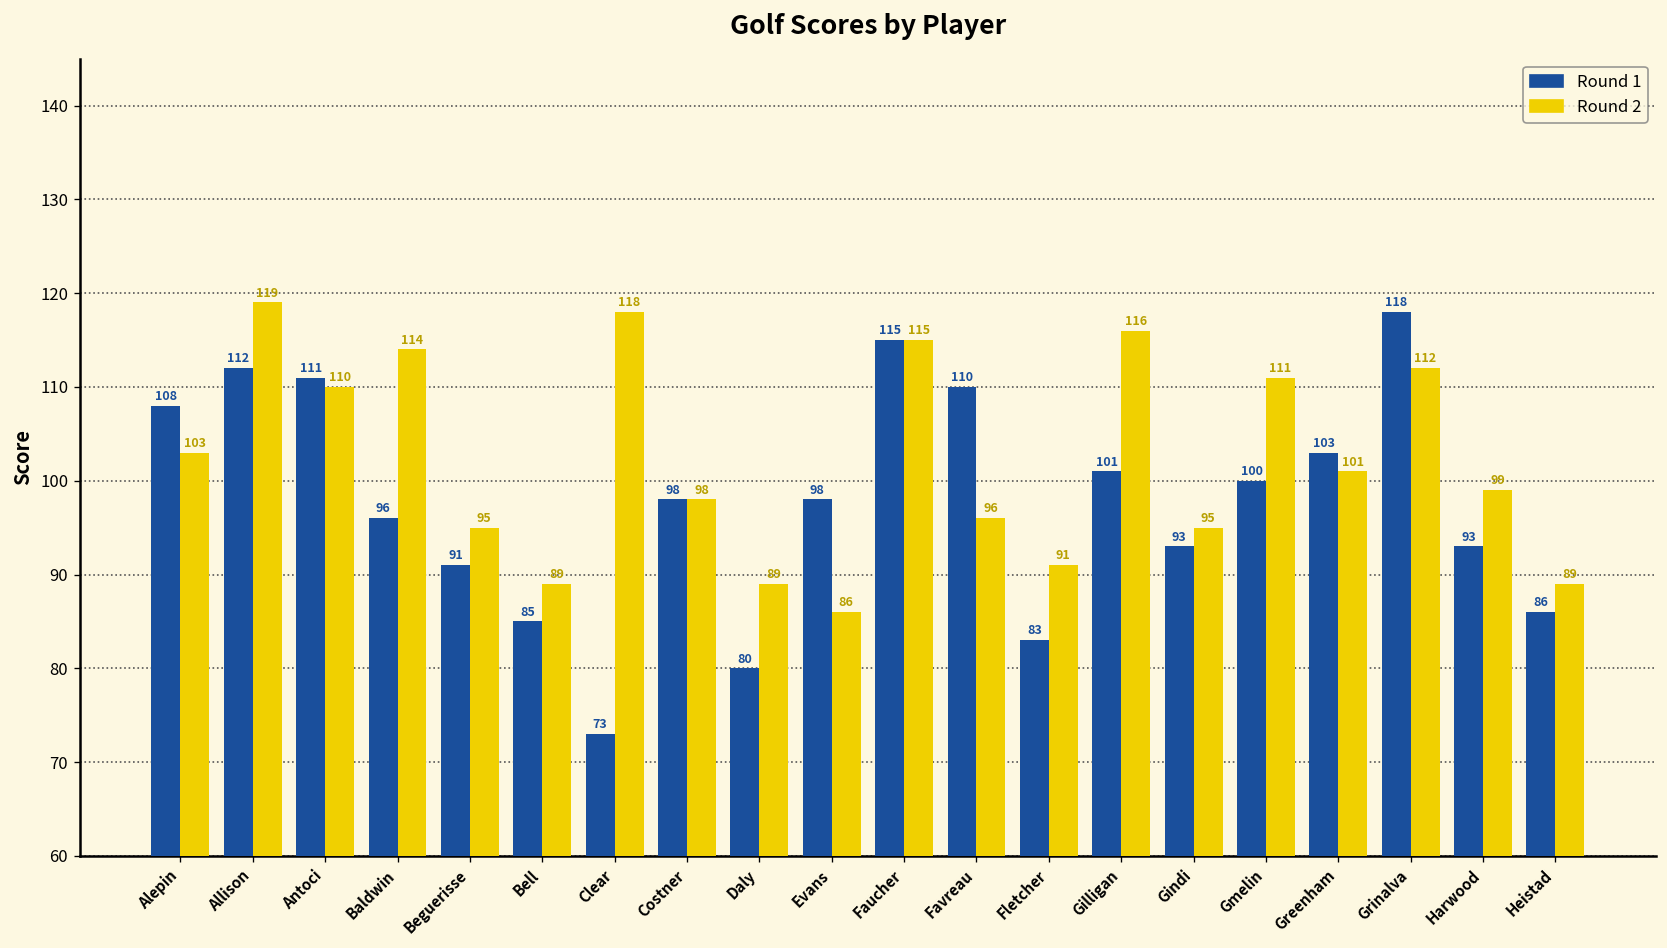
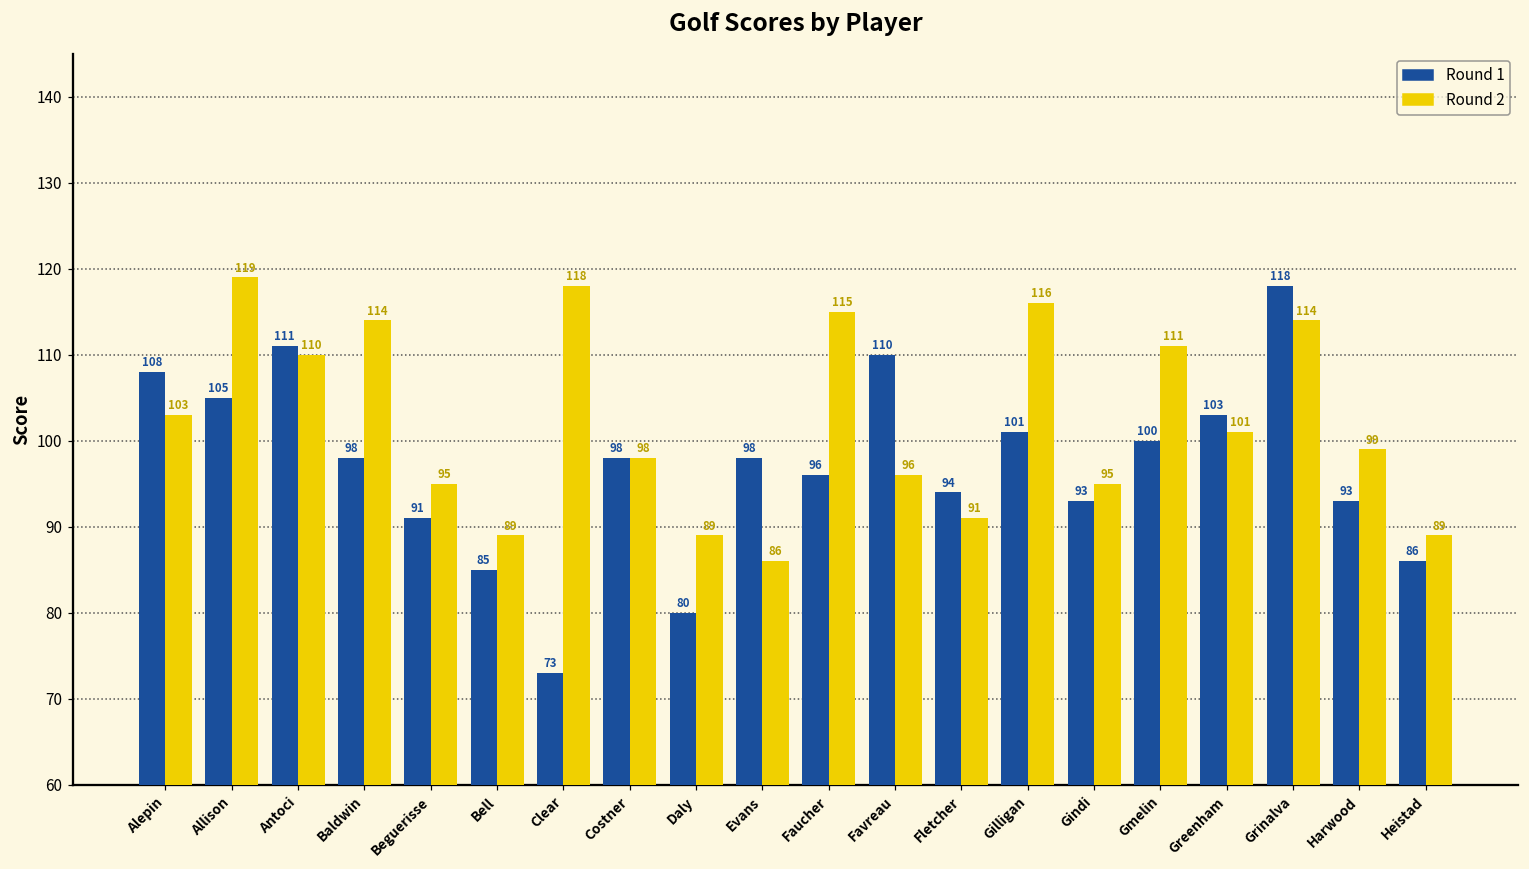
Round 1, Allison: 112 -> 105
Round 1, Baldwin: 96 -> 98
Round 1, Faucher: 115 -> 96
Round 1, Fletcher: 83 -> 94
Round 2, Grinalva: 112 -> 114
